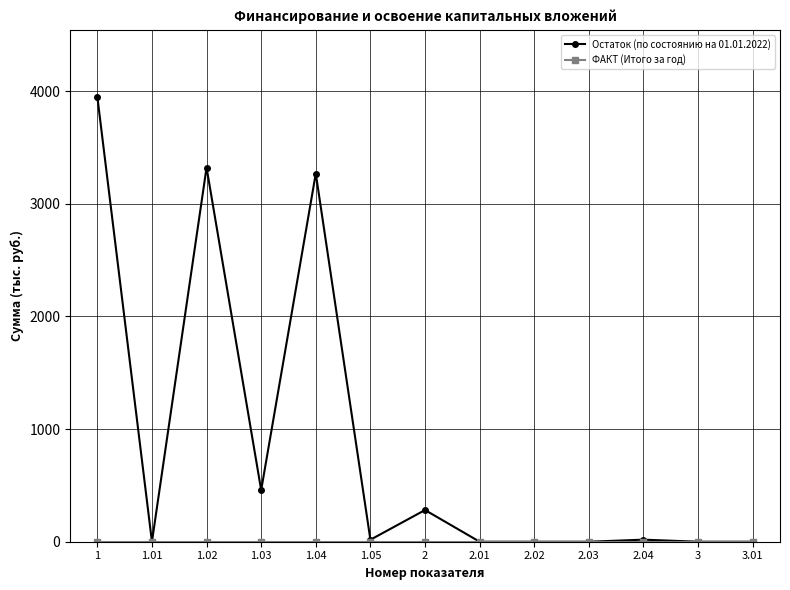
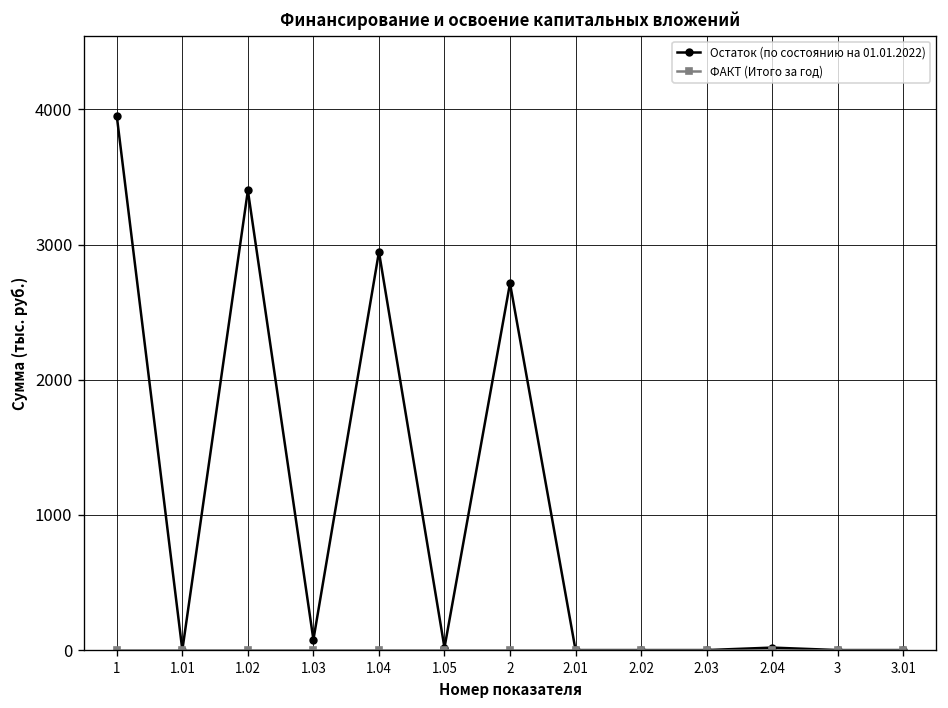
Остаток (по состоянию на 01.01.2022), 1.02: 3320 -> 3400
Остаток (по состоянию на 01.01.2022), 1.03: 460 -> 80
Остаток (по состоянию на 01.01.2022), 1.04: 3270 -> 2950
Остаток (по состоянию на 01.01.2022), 2: 280 -> 2710
